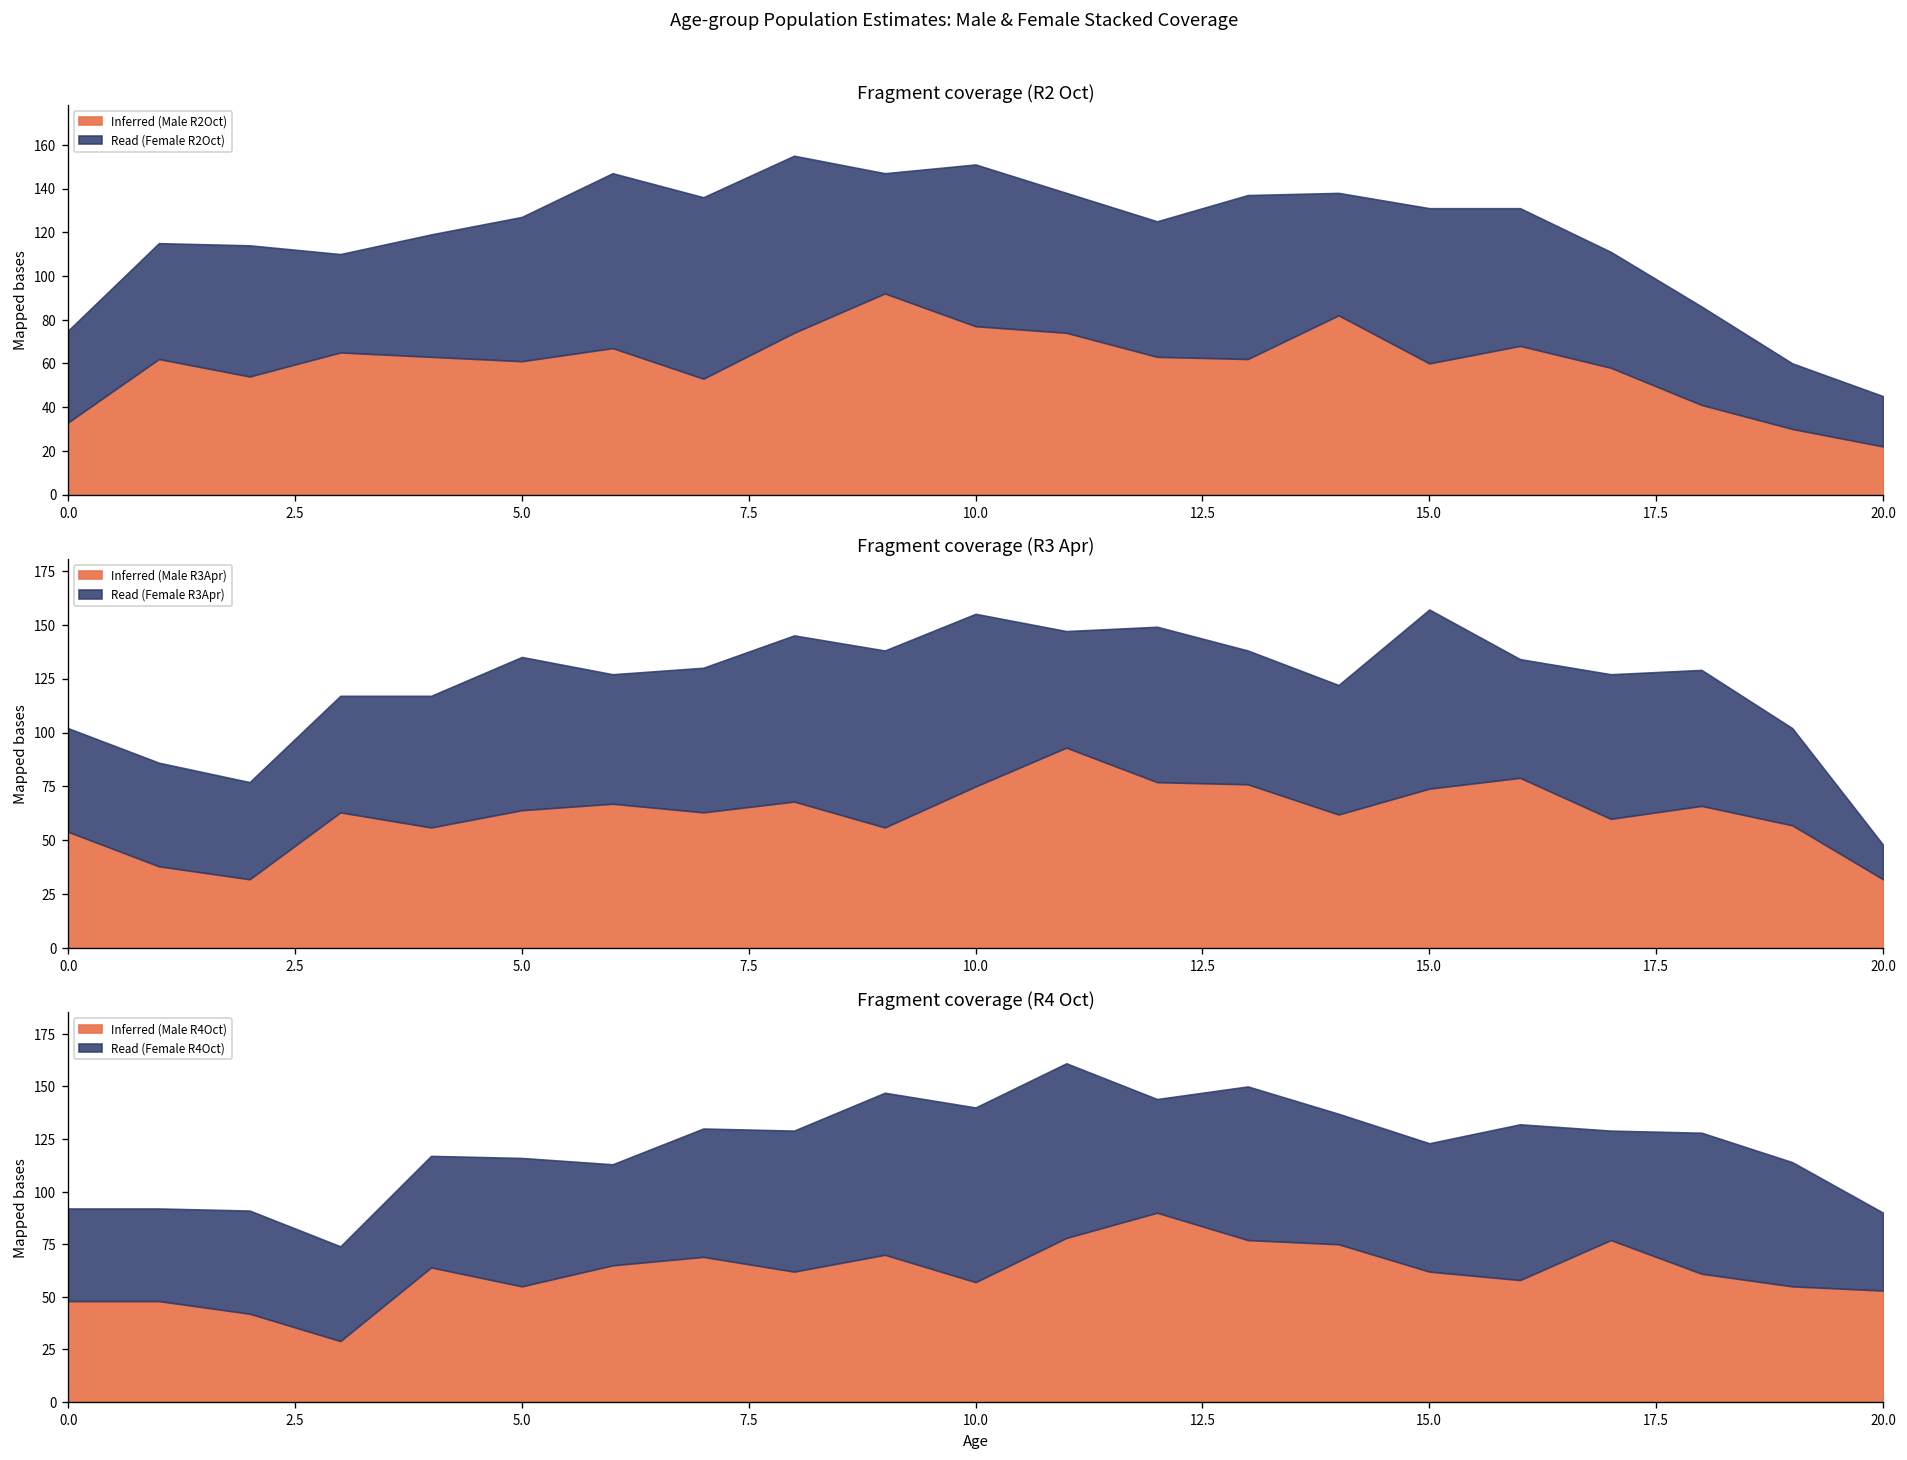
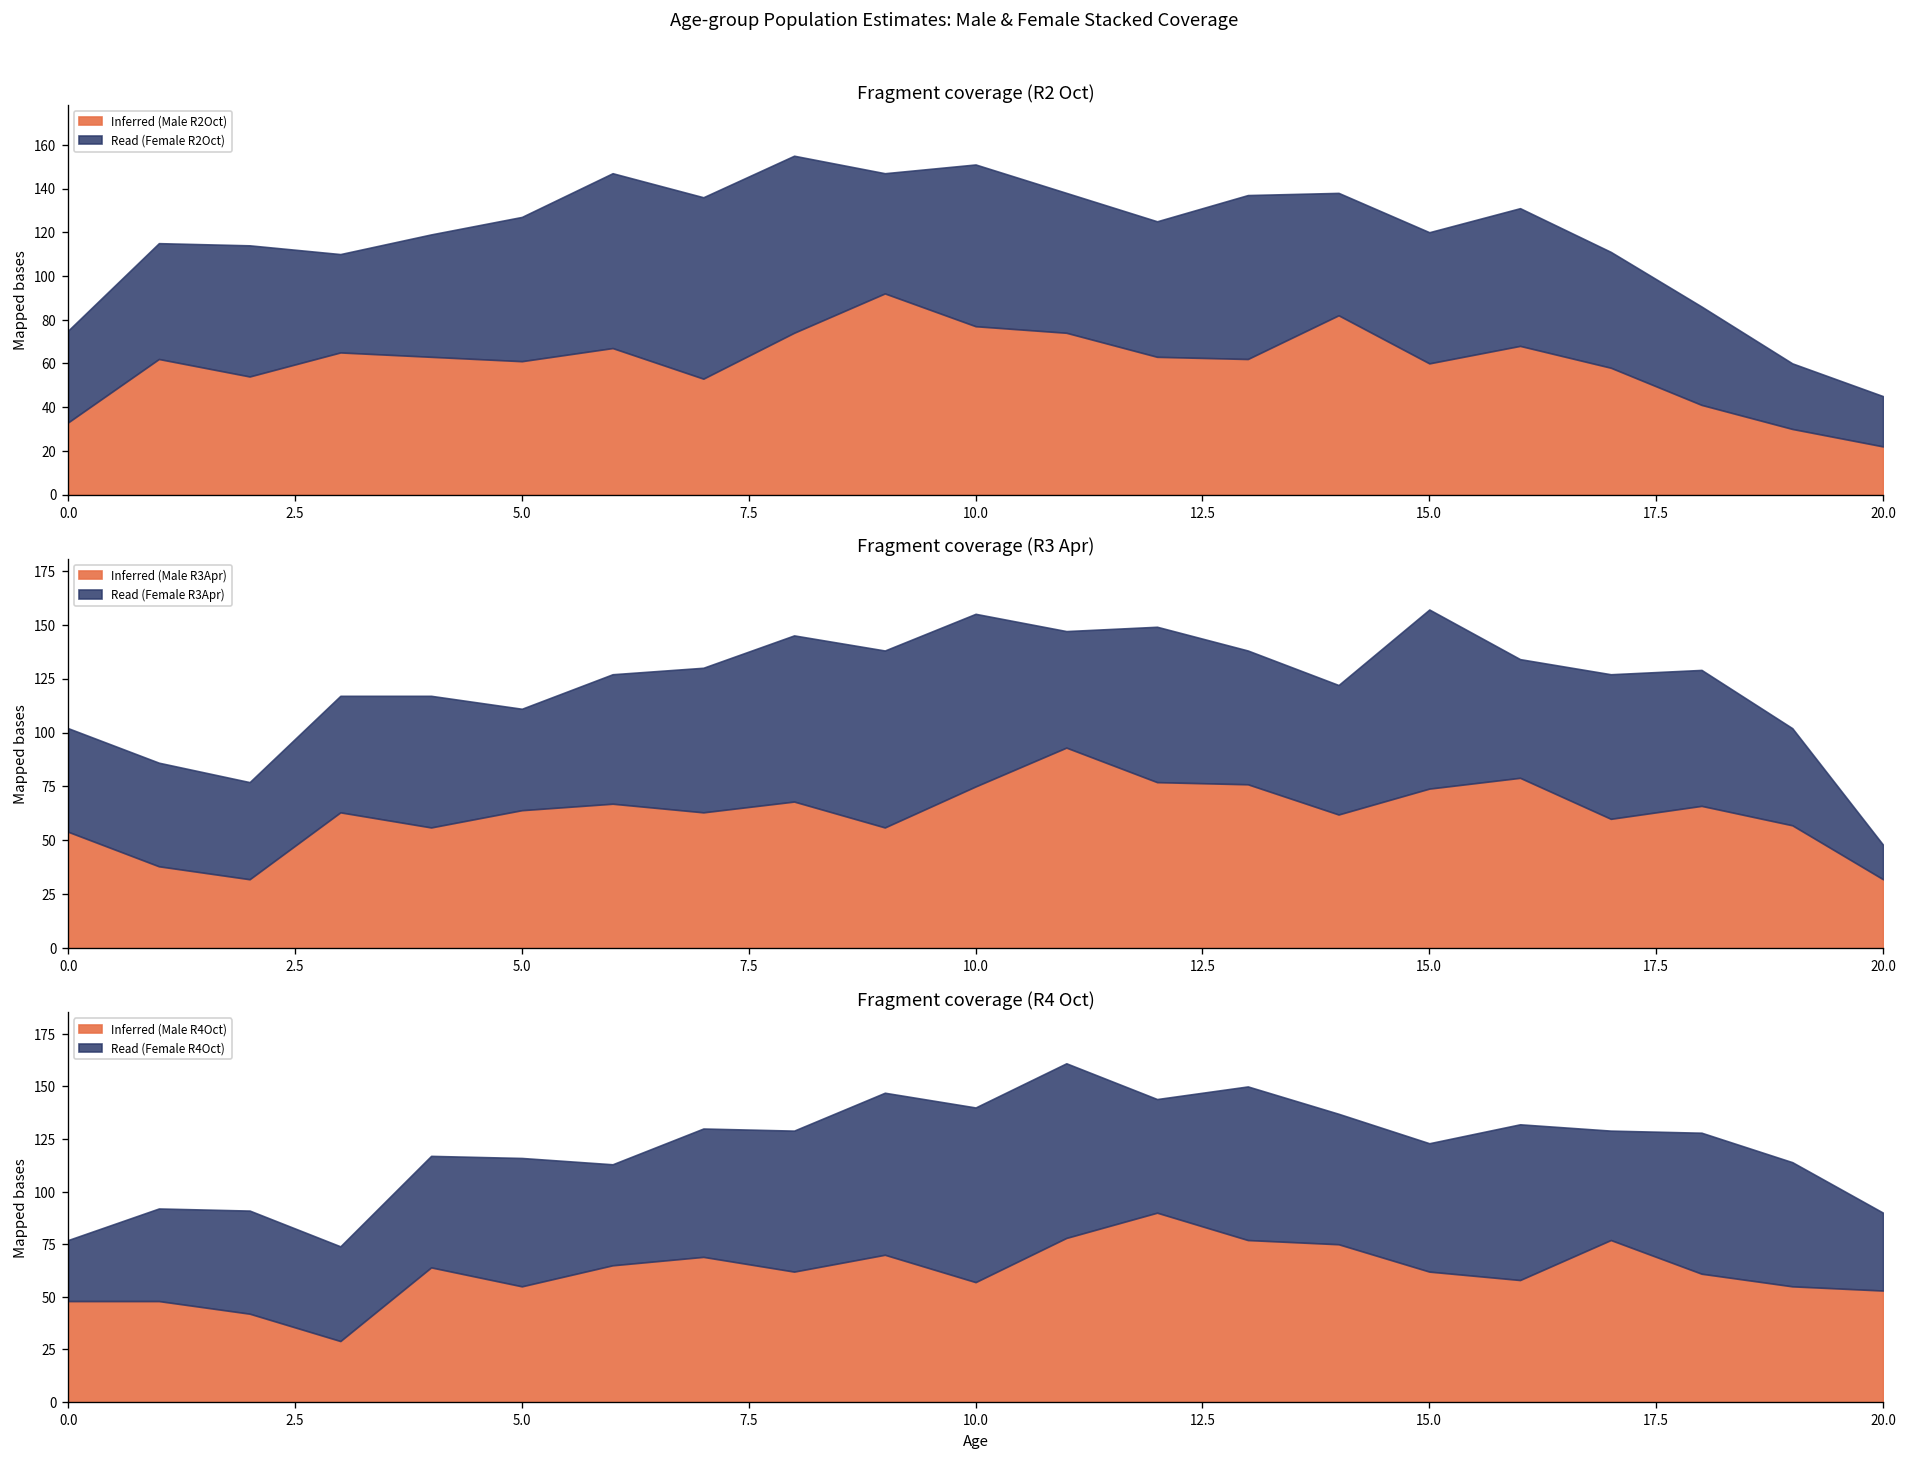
Fragment coverage (R2 Oct), Read (Female R2Oct), 15.0: 71 -> 60
Fragment coverage (R3 Apr), Read (Female R3Apr), 5.0: 71 -> 47
Fragment coverage (R4 Oct), Read (Female R4Oct), 0.0: 44 -> 29
